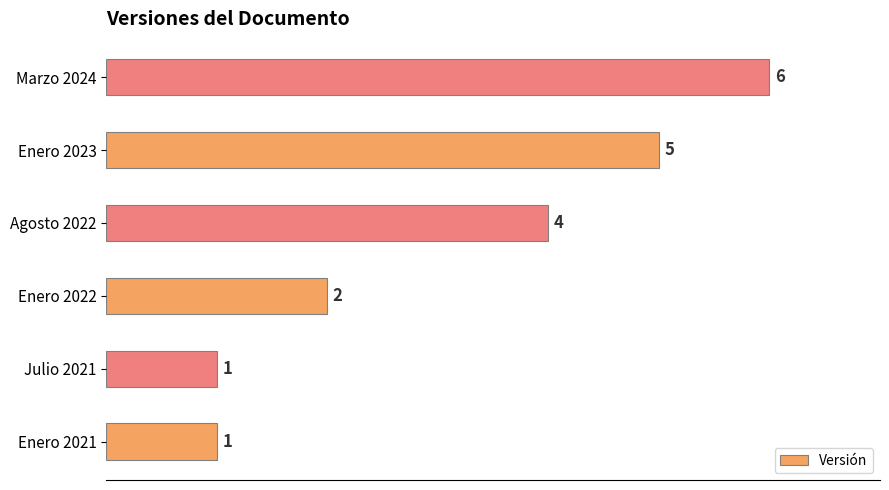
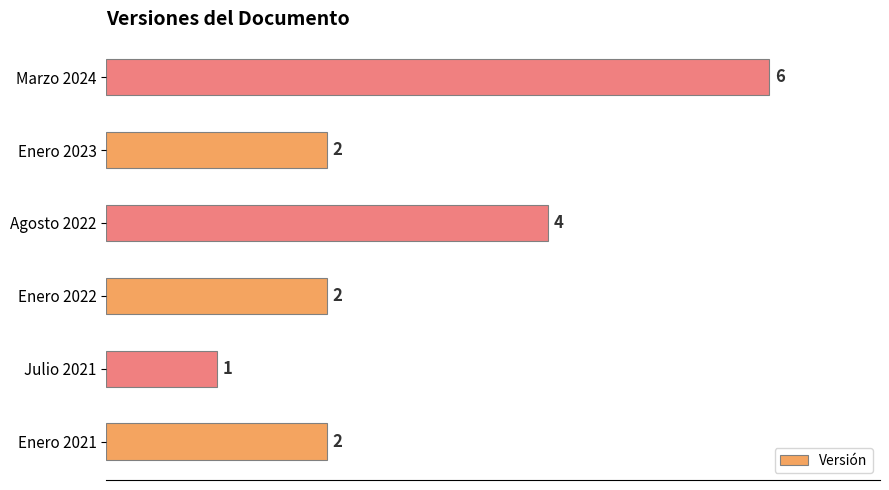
Enero 2023: 5 -> 2
Enero 2021: 1 -> 2
